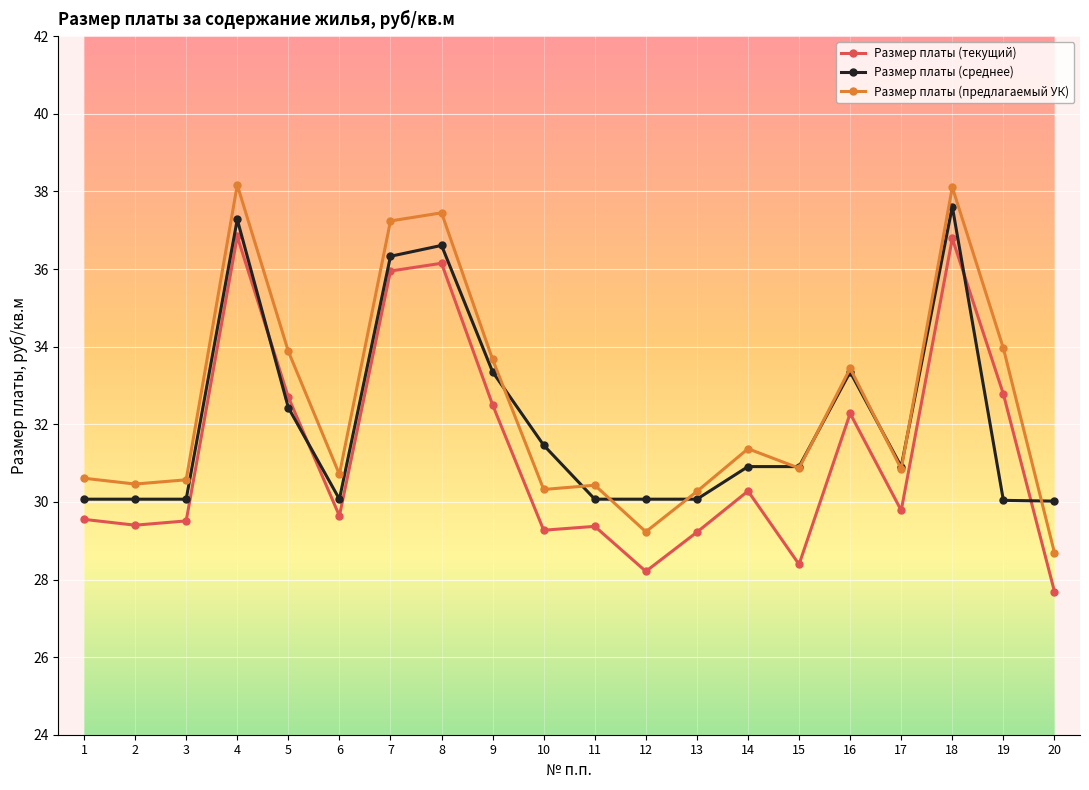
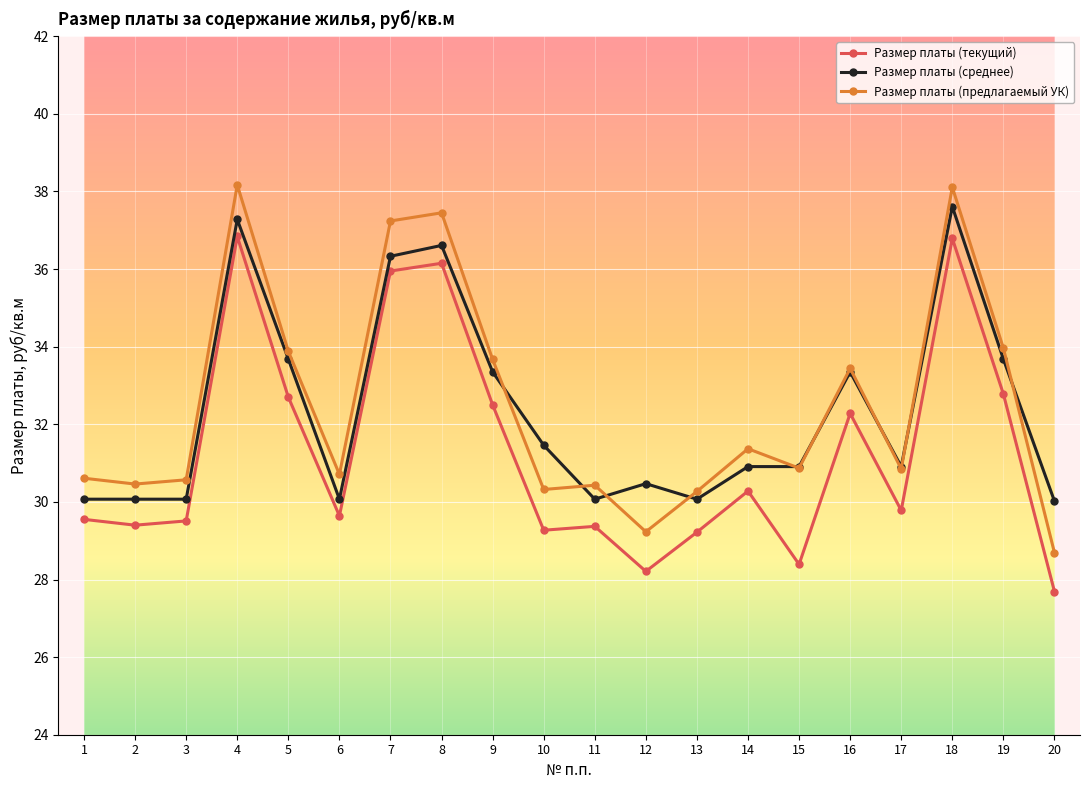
Размер платы (среднее), 5: 32.4 -> 33.7
Размер платы (среднее), 12: 30.1 -> 30.5
Размер платы (среднее), 19: 30.0 -> 33.7
